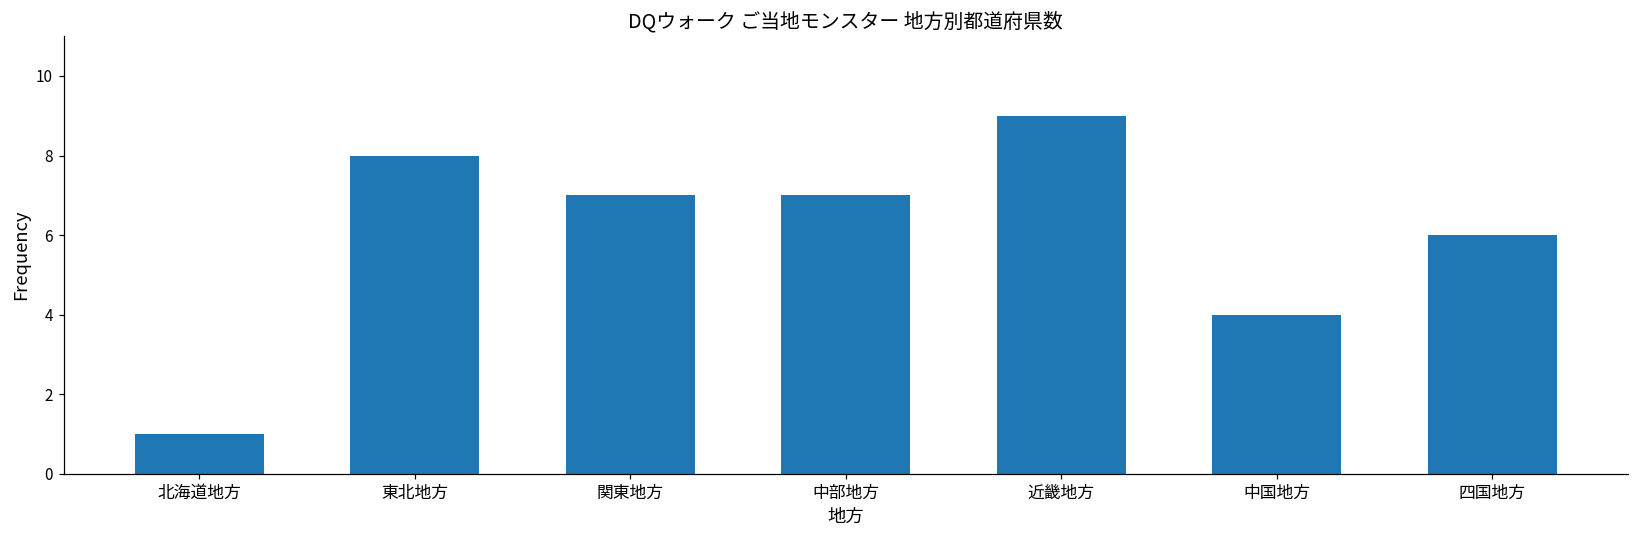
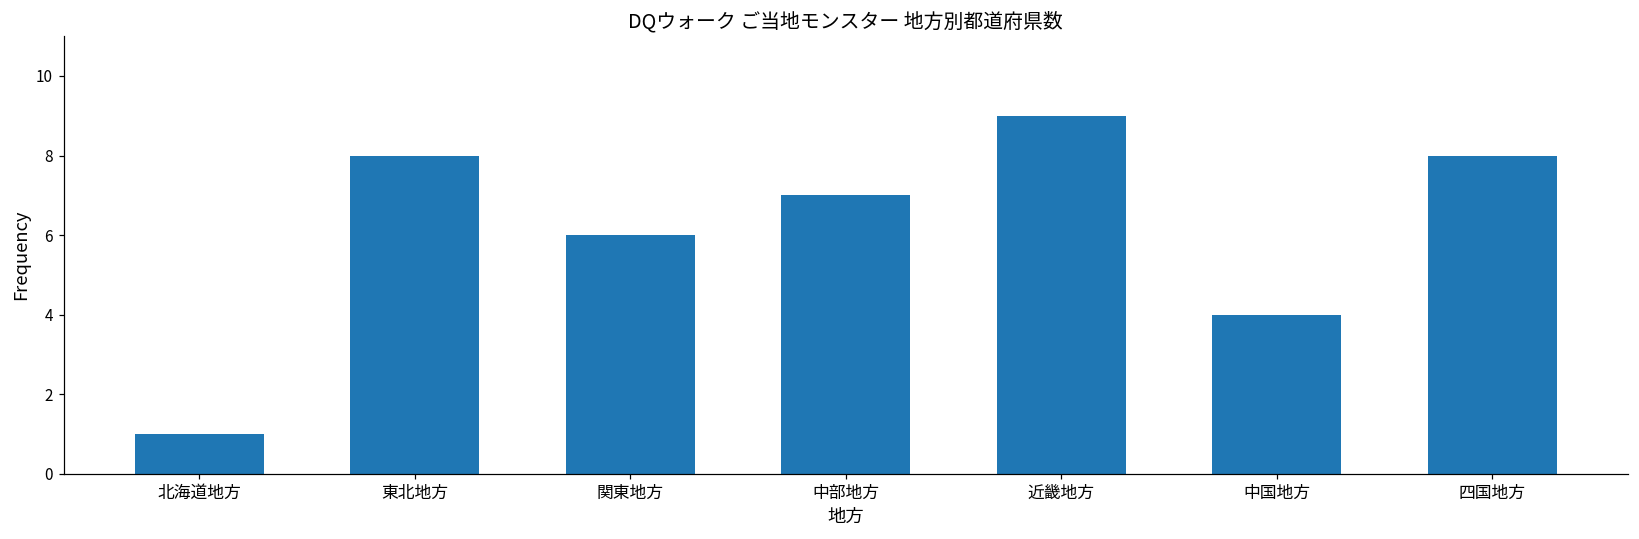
関東地方: 7 -> 6
四国地方: 6 -> 8
